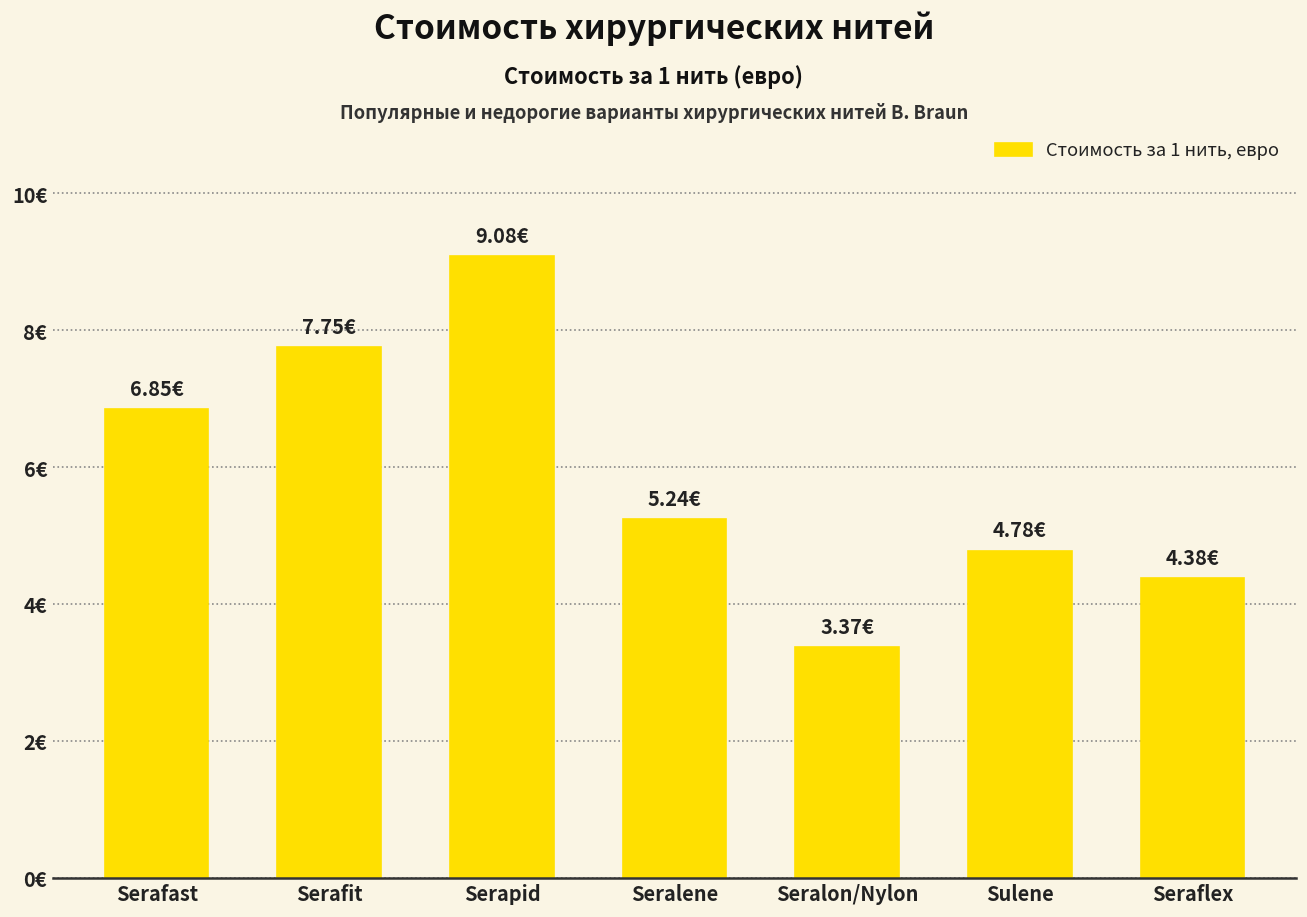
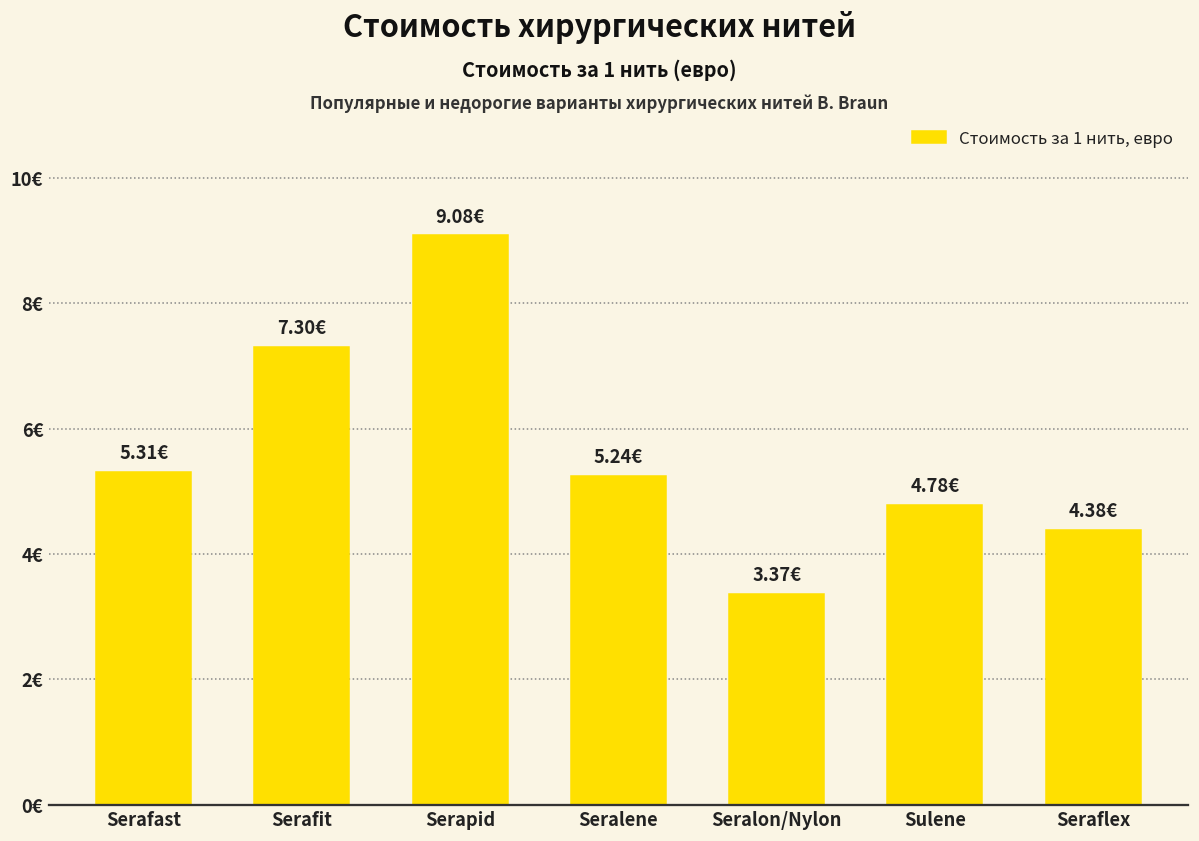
Serafast: 6.85€ -> 5.31€
Serafit: 7.75€ -> 7.30€
